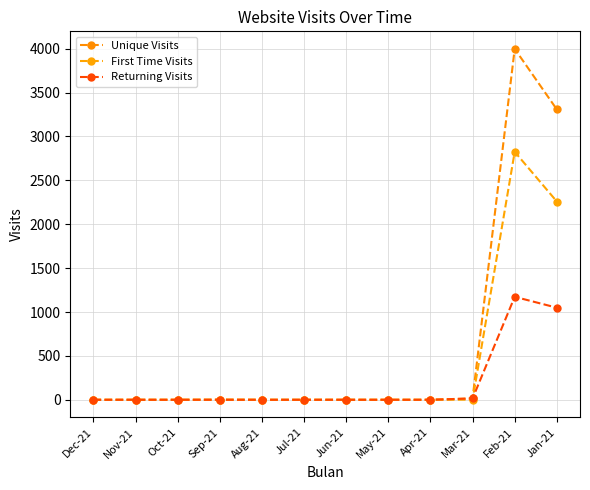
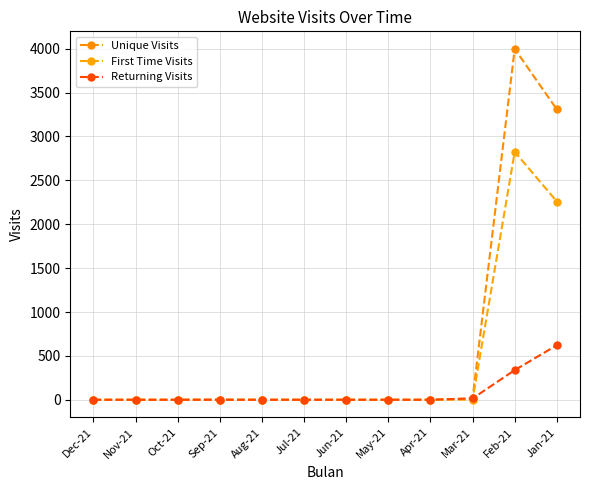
Returning Visits, Feb-21: 1200 -> 300
Returning Visits, Jan-21: 1000 -> 600
